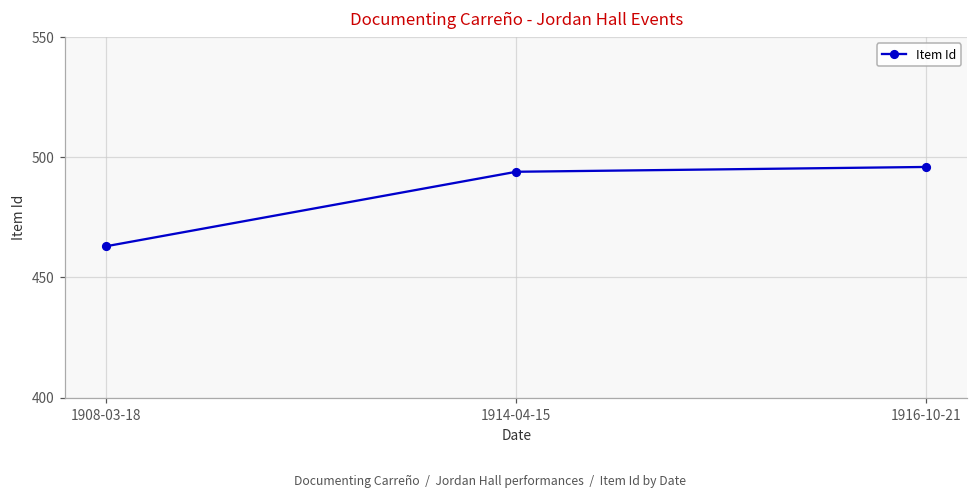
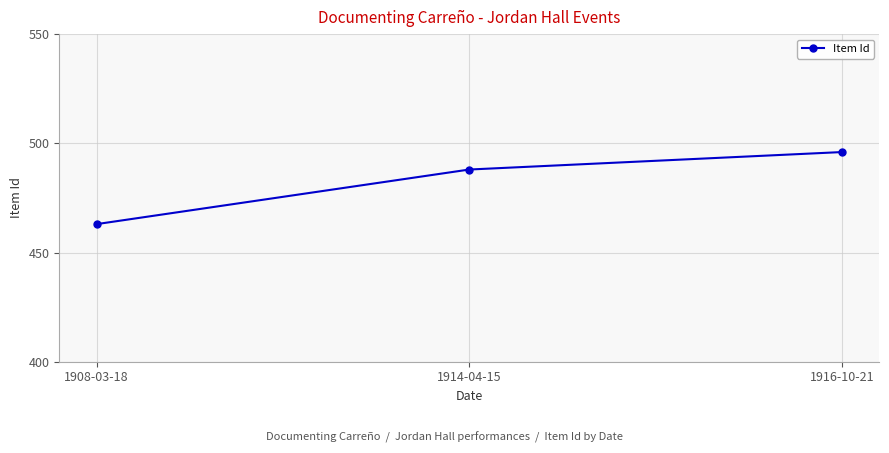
1914-04-15: 494 -> 488
